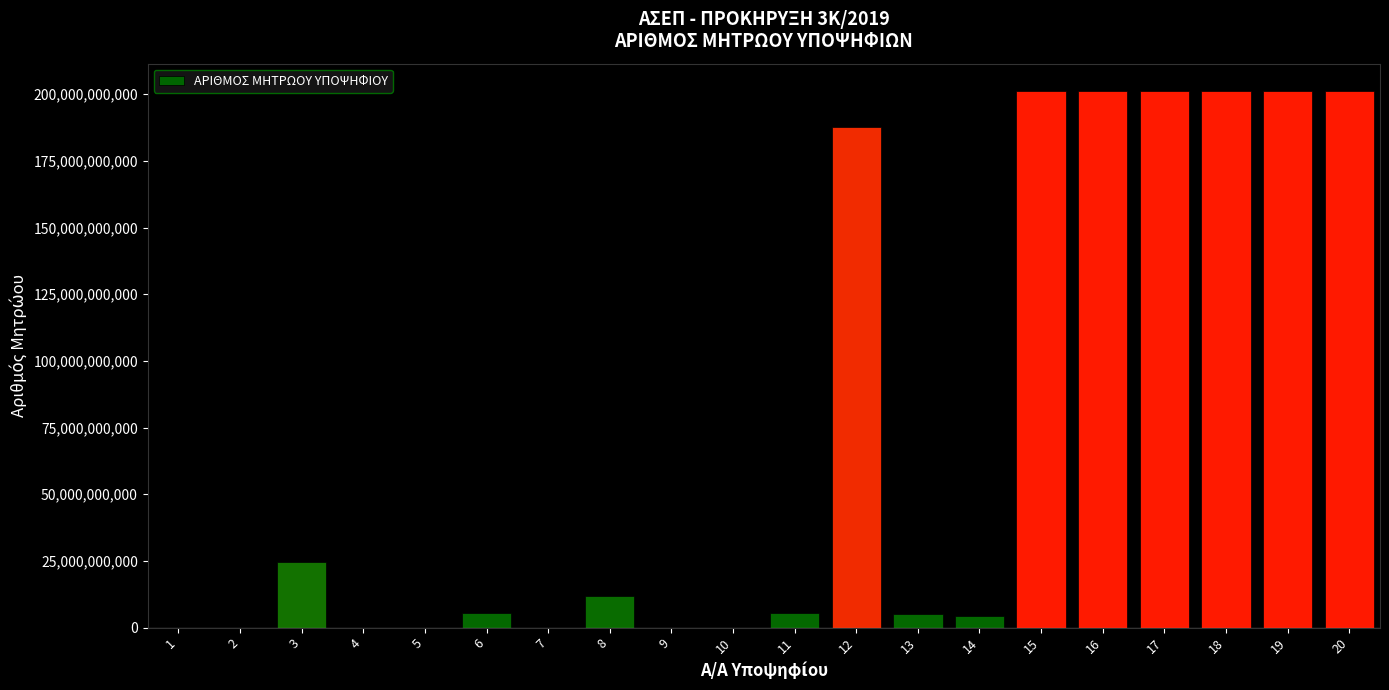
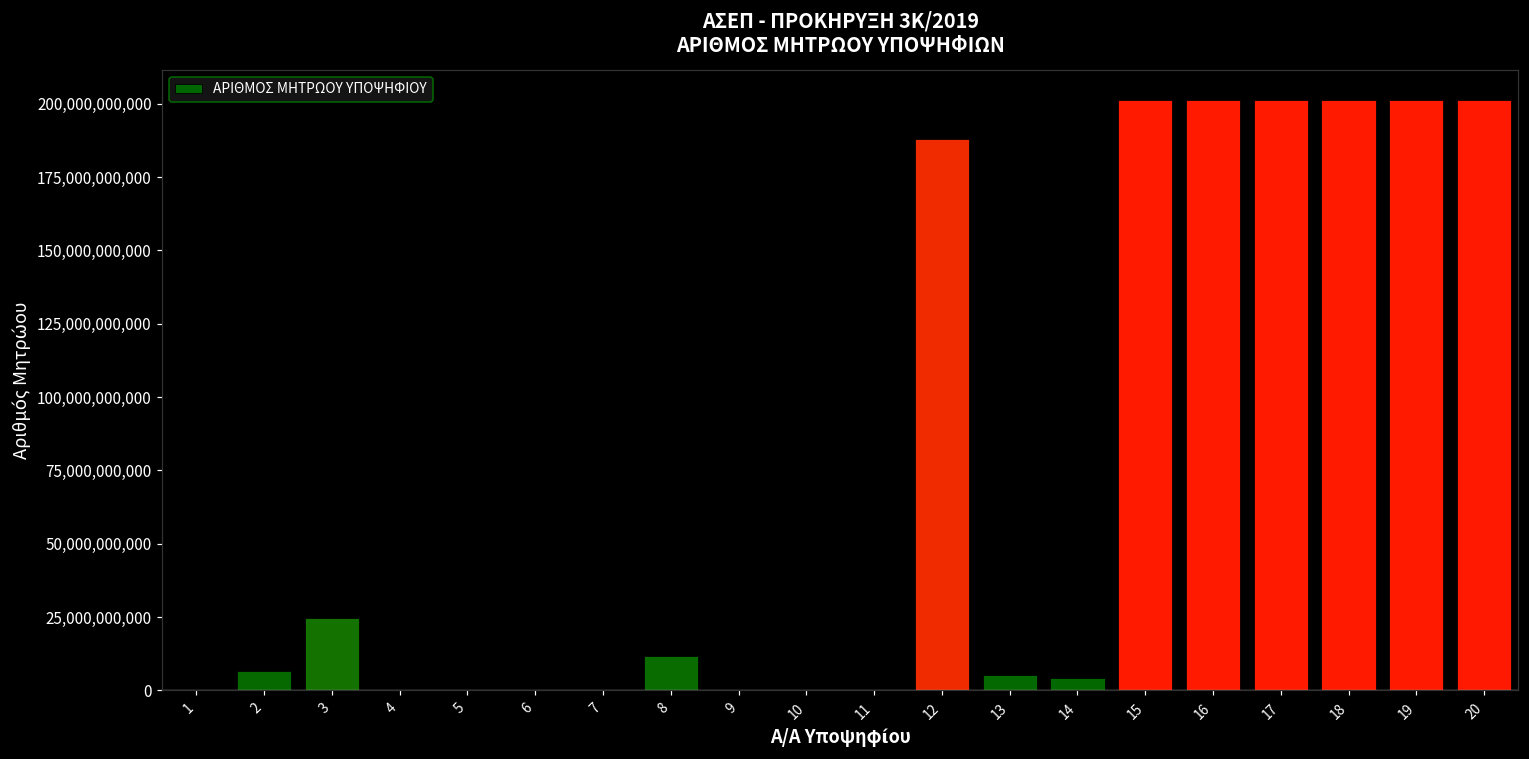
2: 0 -> 7,000,000,000
6: 6,000,000,000 -> 0
11: 5,000,000,000 -> 0
